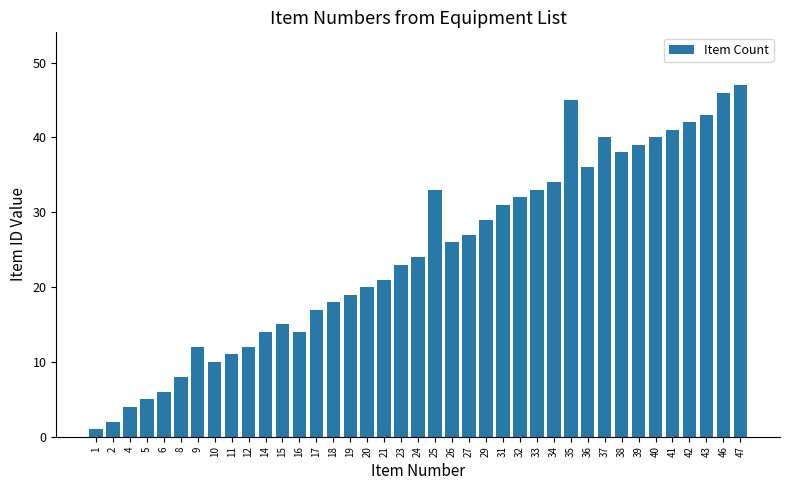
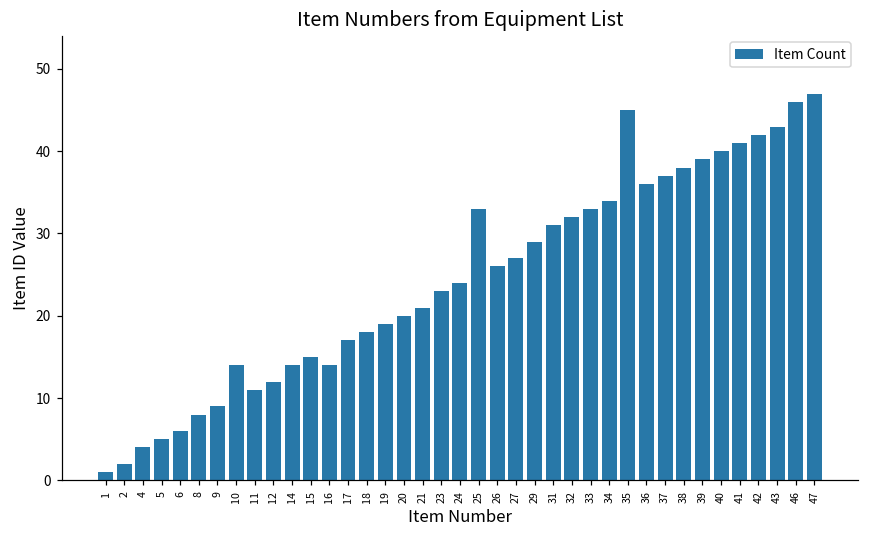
9: 12 -> 9
10: 10 -> 14
37: 40 -> 37
